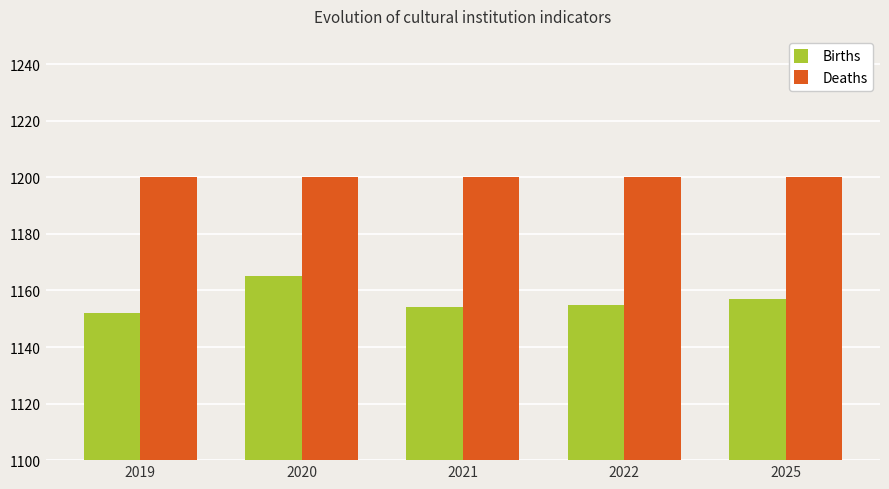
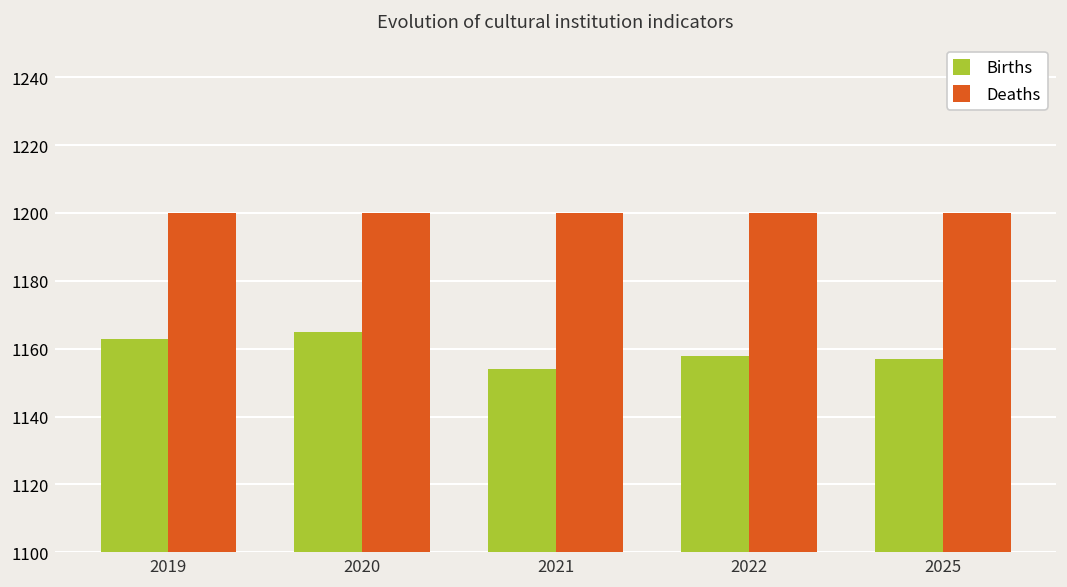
Births, 2019: 1152 -> 1163
Births, 2022: 1155 -> 1158
